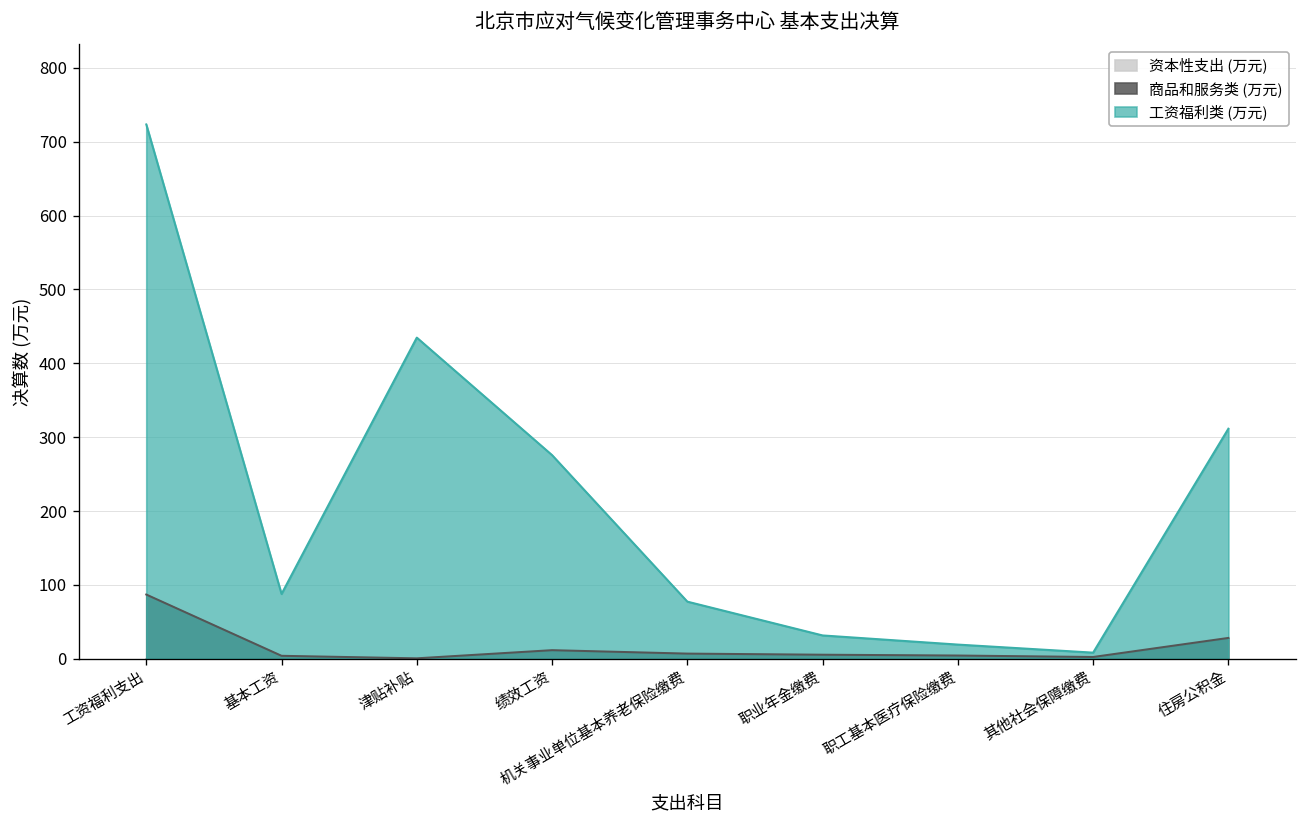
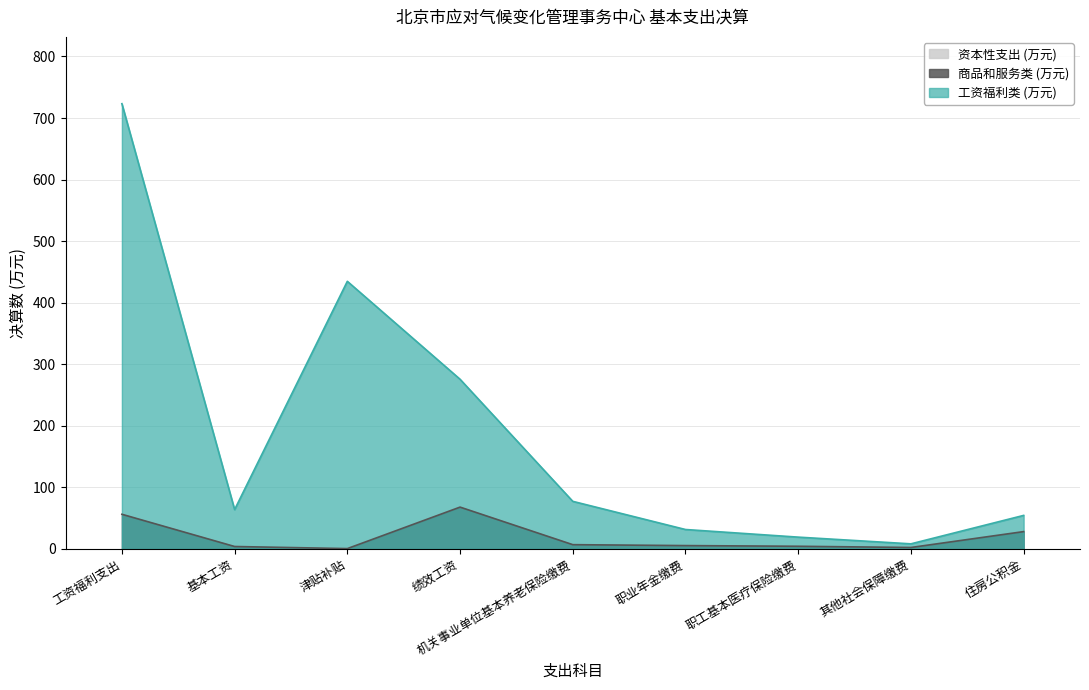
商品和服务类 (万元), 工资福利支出: 90 -> 60
工资福利类 (万元), 基本工资: 90 -> 60
商品和服务类 (万元), 绩效工资: 10 -> 70
工资福利类 (万元), 住房公积金: 310 -> 50
